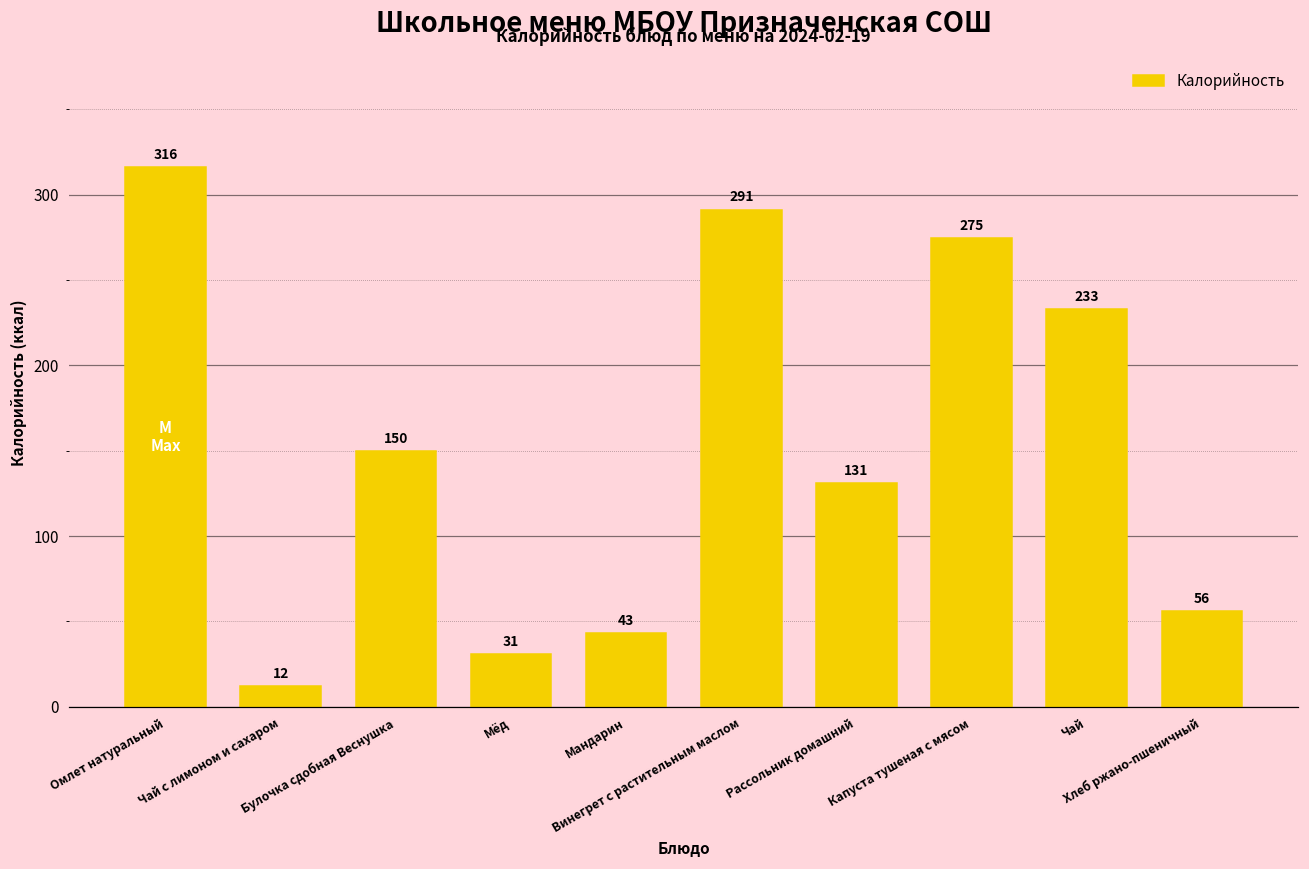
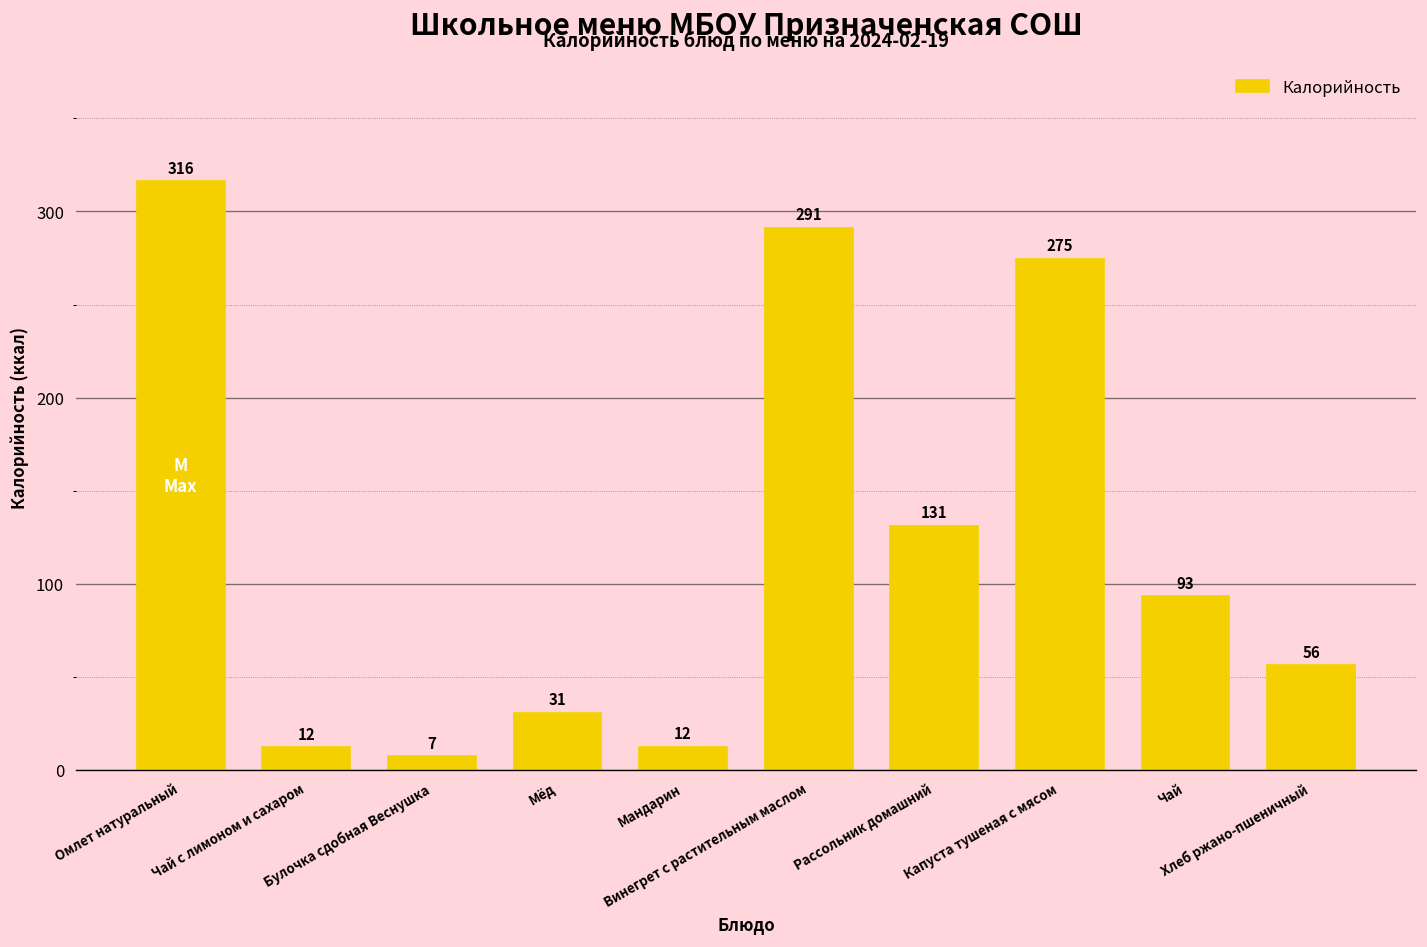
Булочка сдобная Веснушка: 150 -> 7
Мандарин: 43 -> 12
Чай: 233 -> 93
